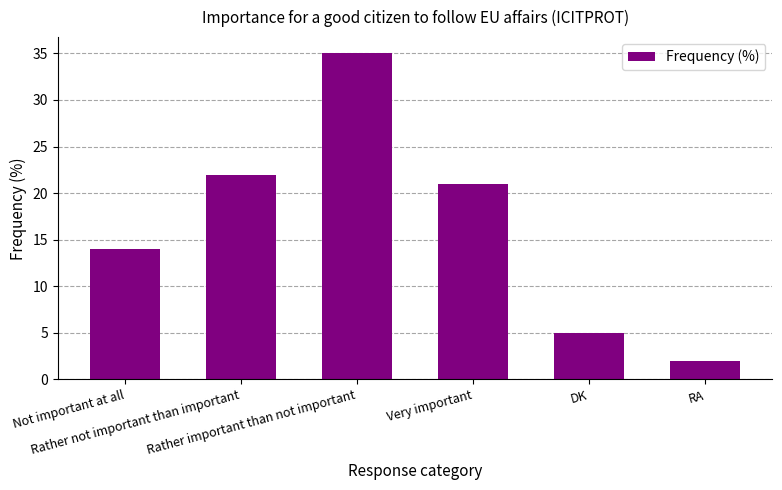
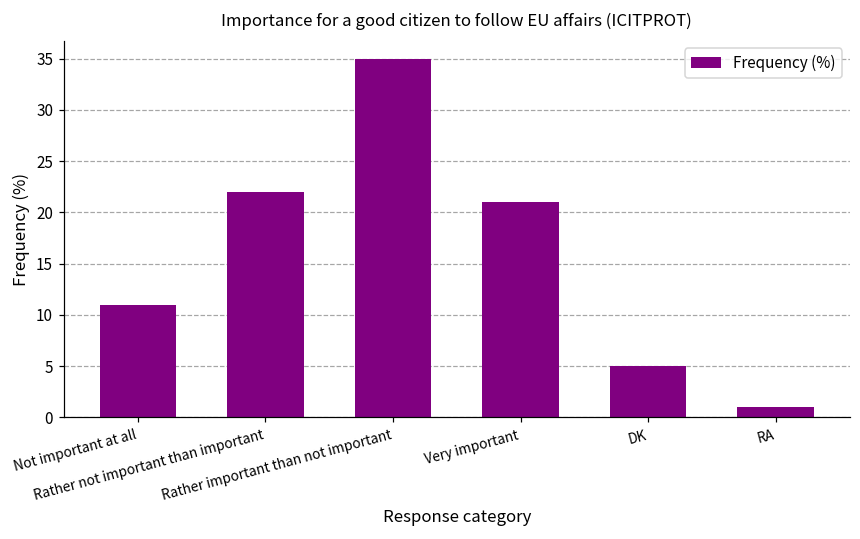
Not important at all: 14 -> 11
RA: 2 -> 1
